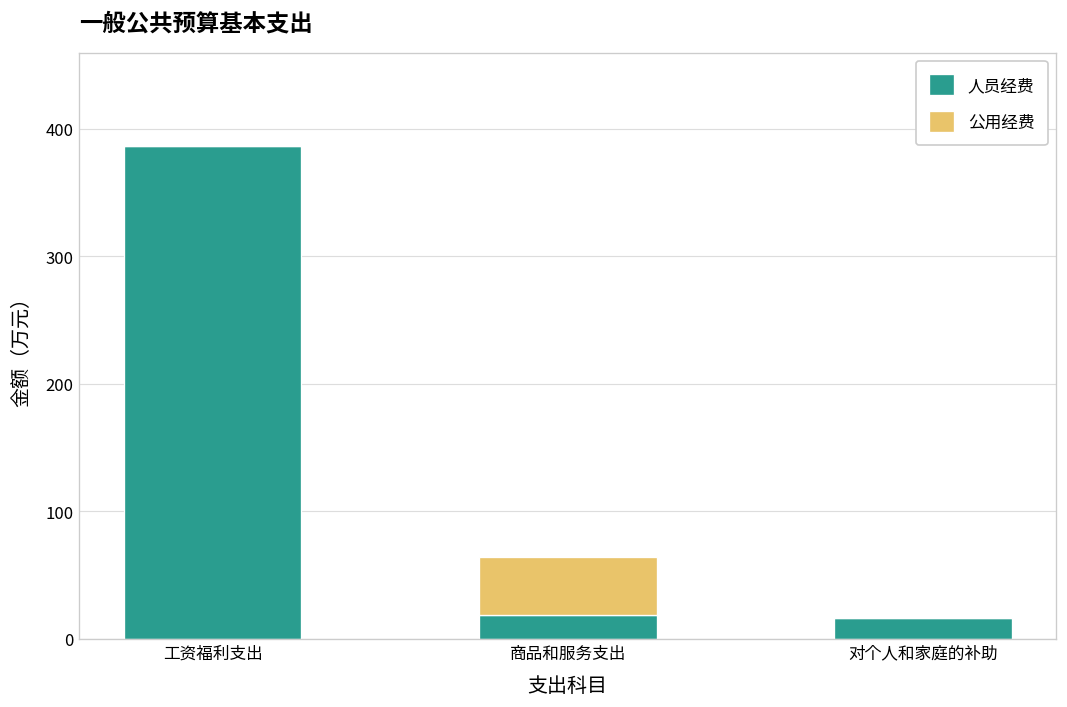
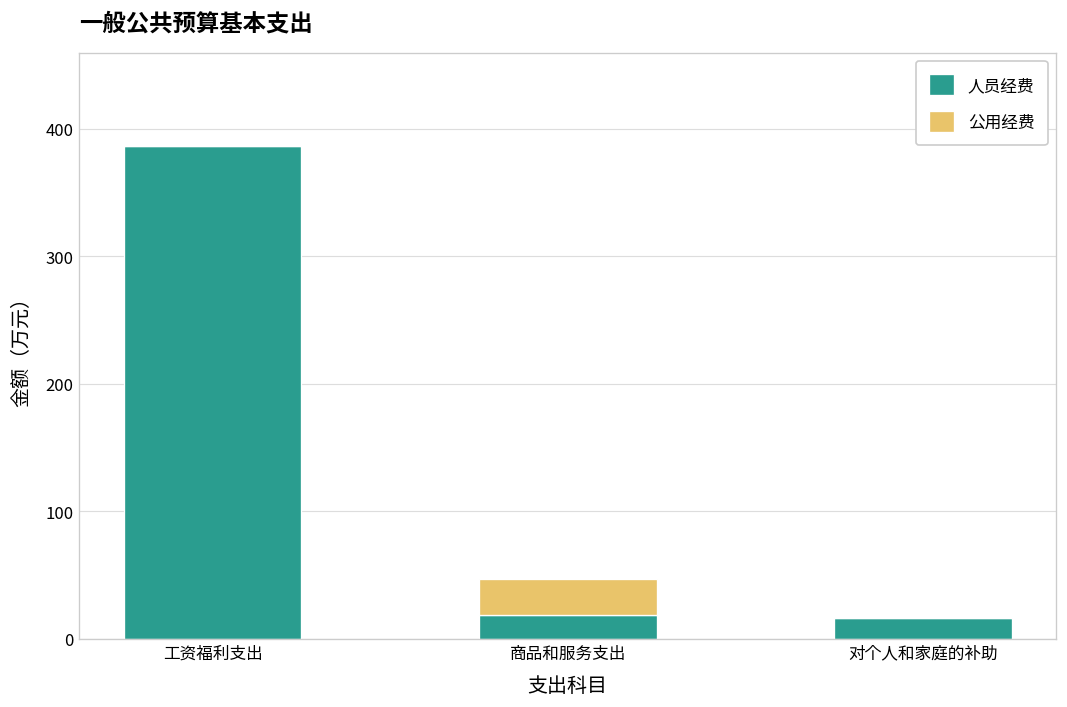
公用经费, 商品和服务支出: 46 -> 28
